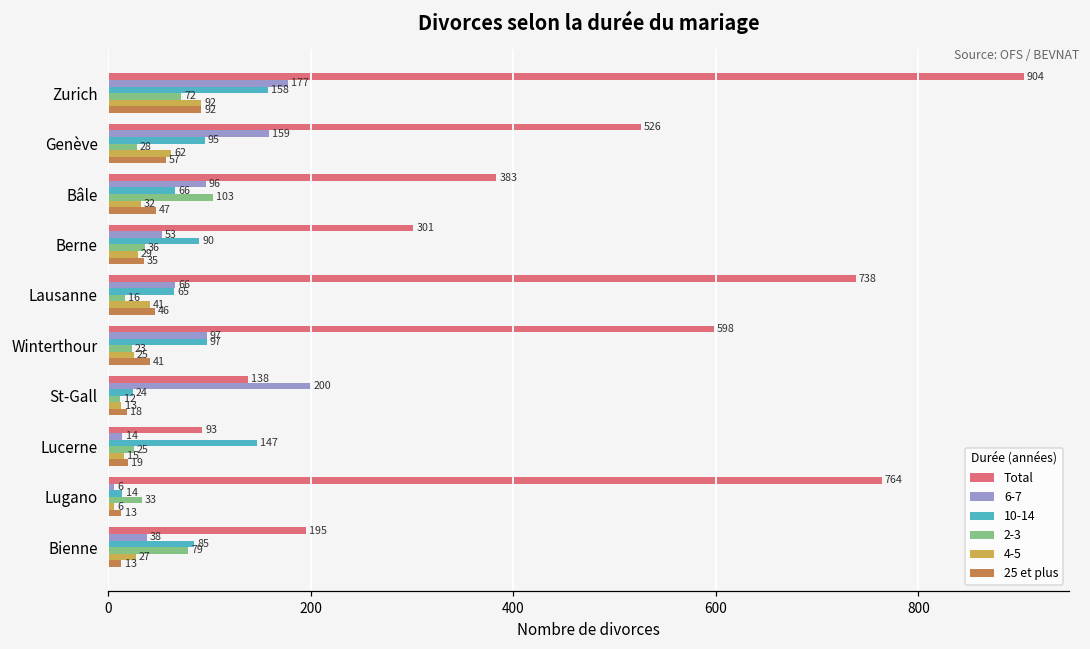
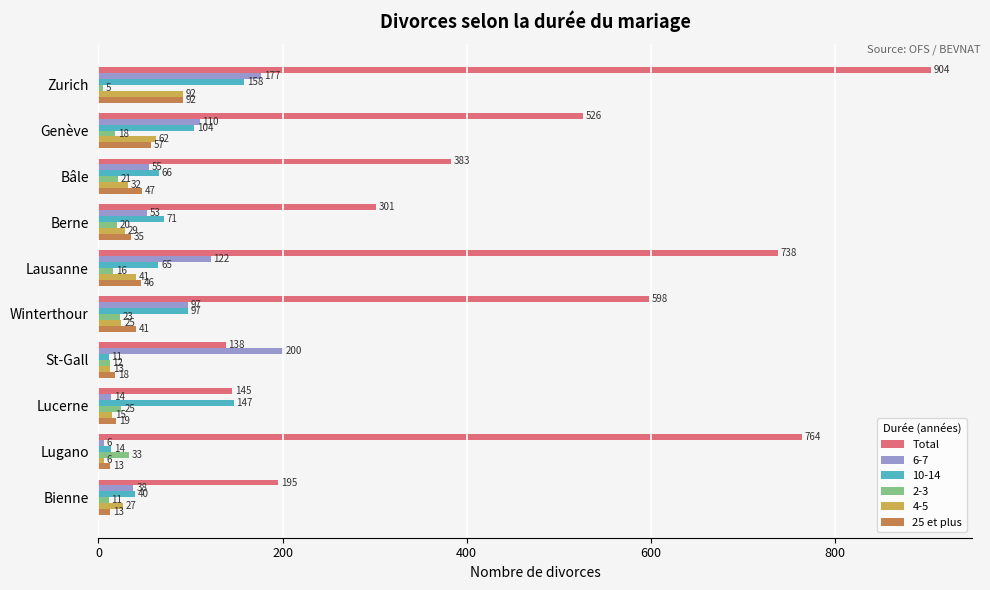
2-3, Zurich: 72 -> 5
6-7, Genève: 159 -> 110
10-14, Genève: 95 -> 104
2-3, Genève: 28 -> 18
6-7, Bâle: 96 -> 55
2-3, Bâle: 103 -> 21
10-14, Berne: 90 -> 71
2-3, Berne: 36 -> 20
6-7, Lausanne: 66 -> 122
10-14, St-Gall: 24 -> 11
Total, Lucerne: 93 -> 145
10-14, Bienne: 85 -> 40
2-3, Bienne: 79 -> 11
